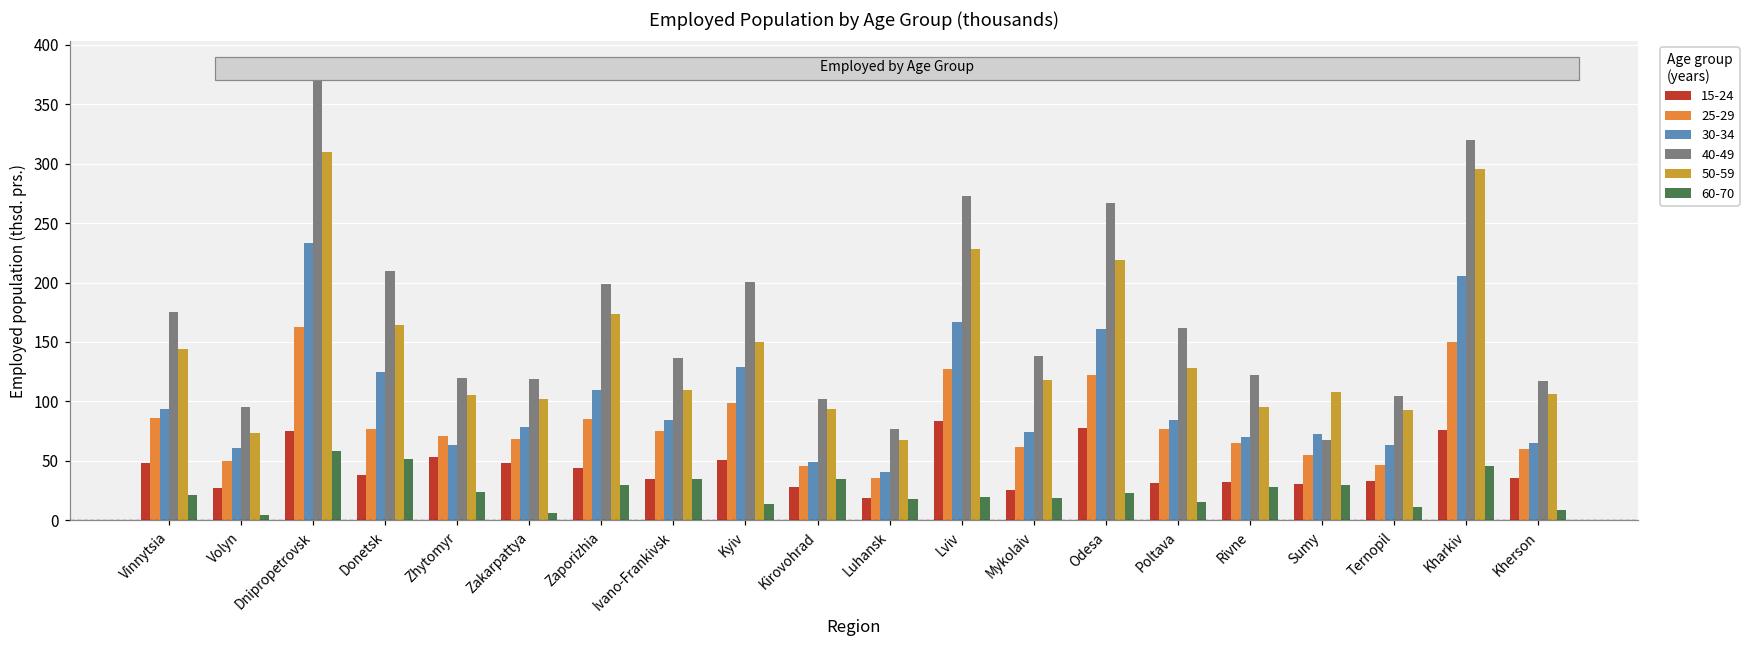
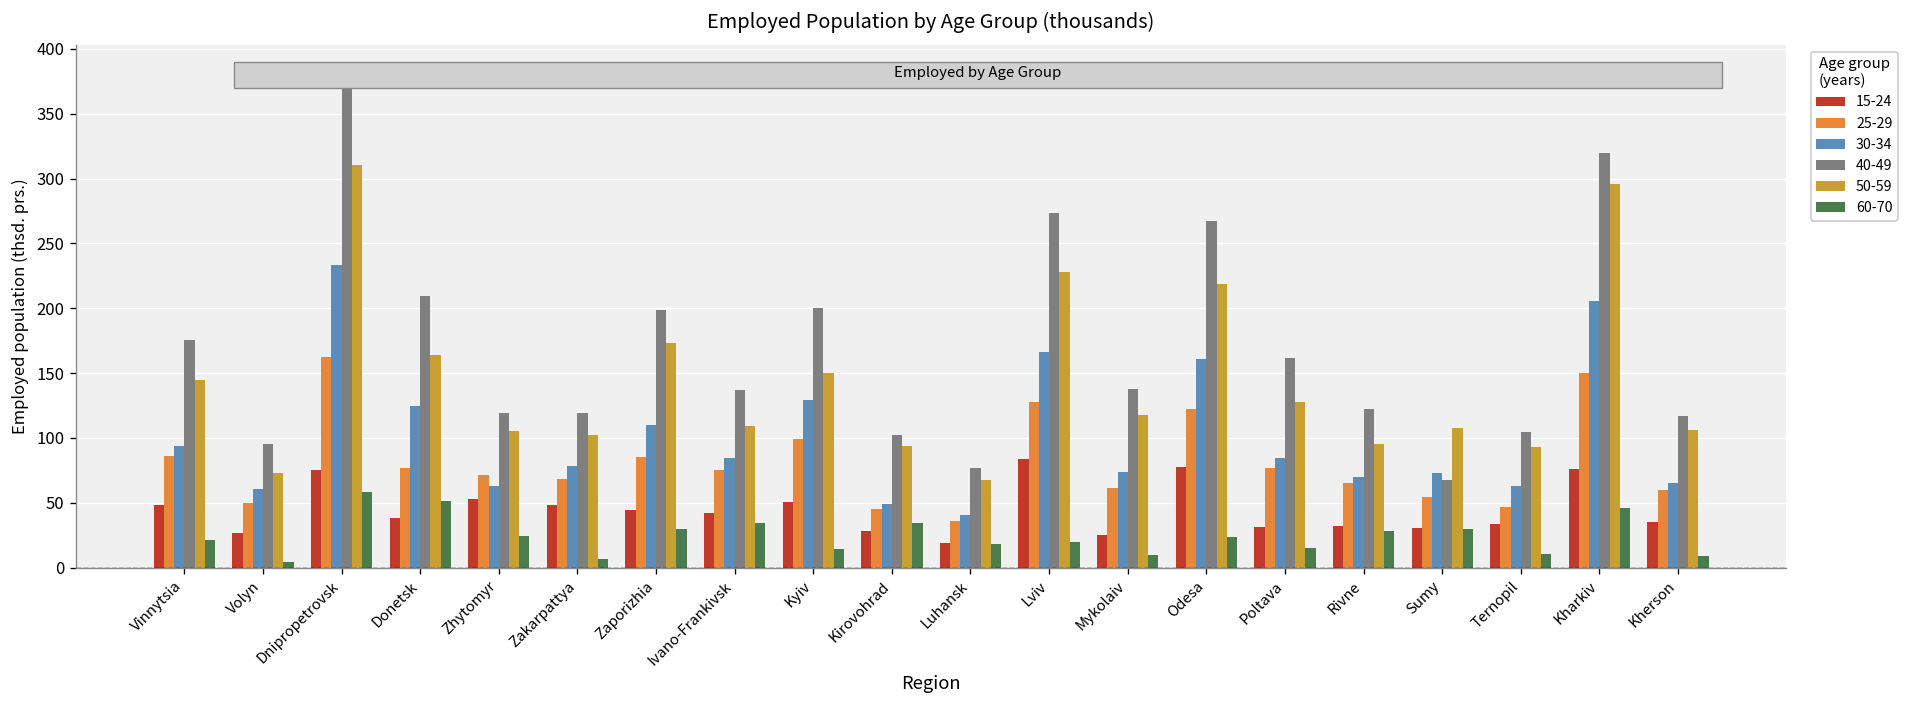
15-24, Ivano-Frankivsk: 35 -> 42
60-70, Mykolaiv: 18 -> 9
